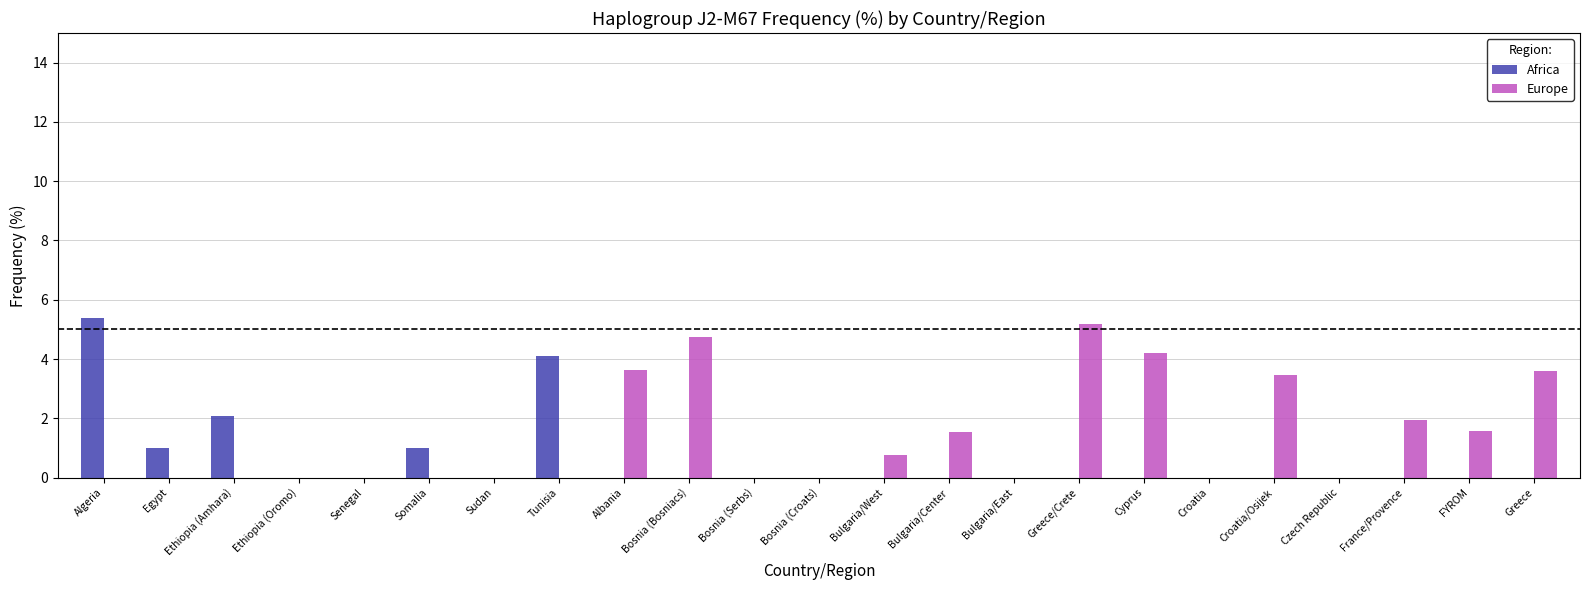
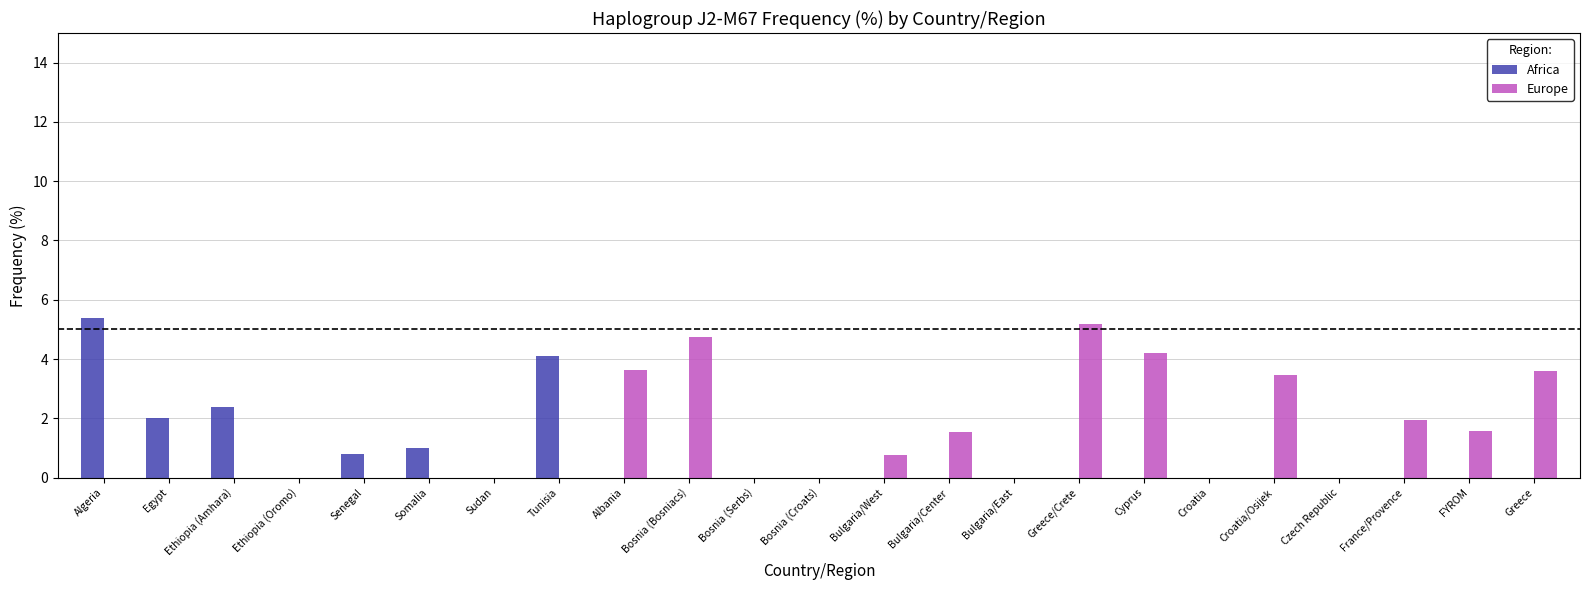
Africa, Egypt: 1 -> 2
Africa, Ethiopia (Amhara): 2.1 -> 2.4
Africa, Senegal: 0.0 -> 0.8
